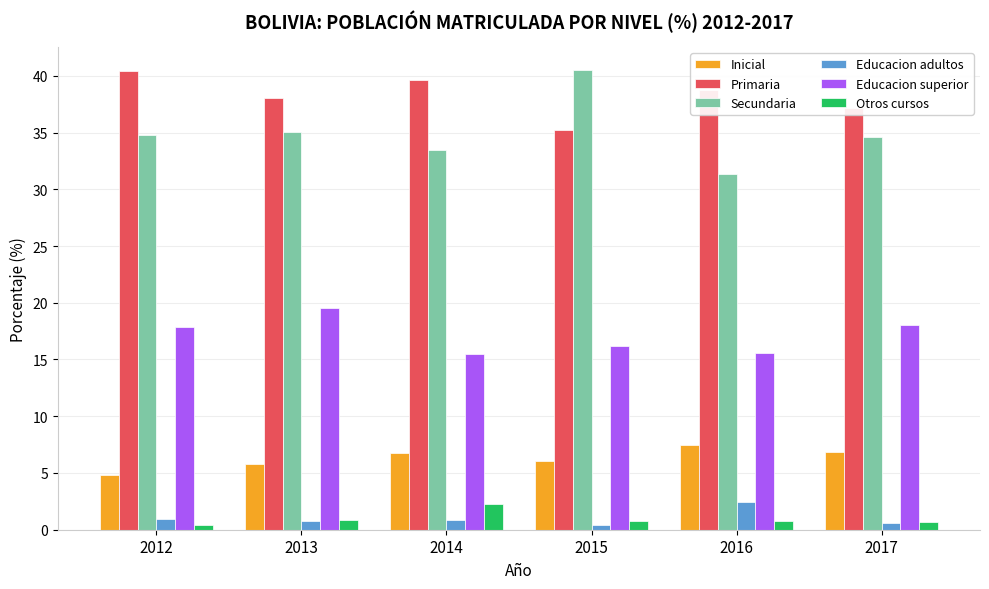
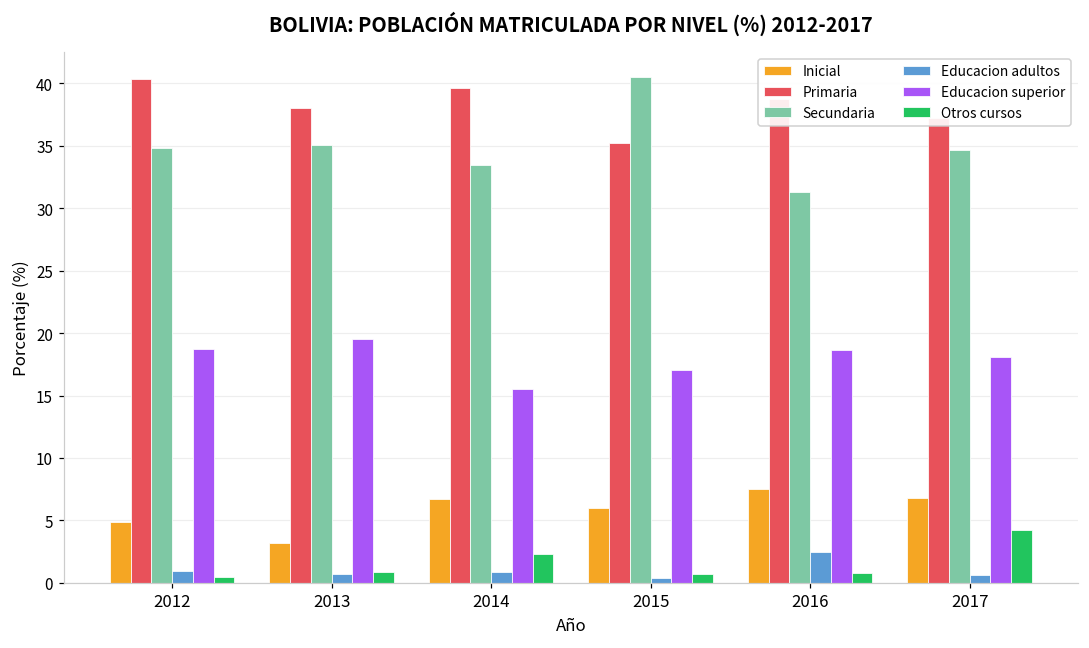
Educacion superior, 2012: 17.8 -> 18.8
Inicial, 2013: 5.8 -> 3.1
Educacion superior, 2015: 16.2 -> 17.1
Educacion superior, 2016: 15.6 -> 18.6
Otros cursos, 2017: 0.7 -> 4.3
